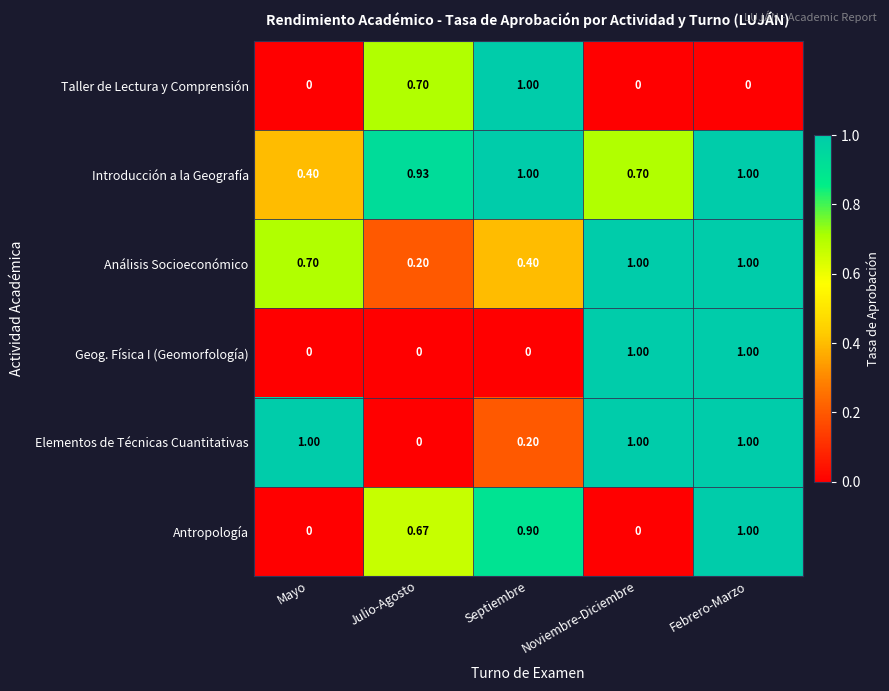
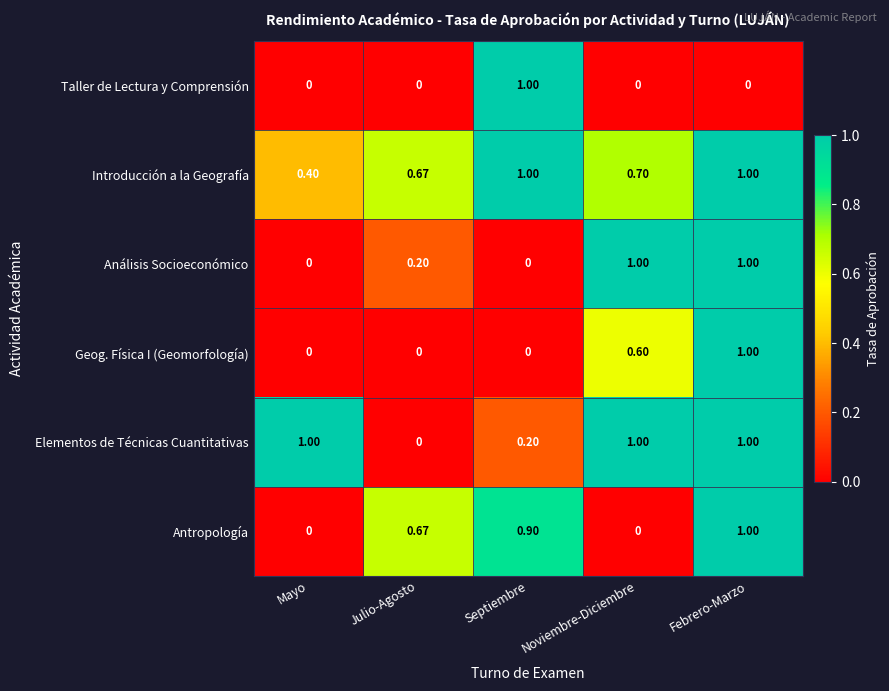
Taller de Lectura y Comprensión, Julio-Agosto: 0.70 -> 0
Introducción a la Geografía, Julio-Agosto: 0.93 -> 0.67
Análisis Socioeconómico, Mayo: 0.70 -> 0
Análisis Socioeconómico, Septiembre: 0.40 -> 0
Geog. Física I (Geomorfología), Noviembre-Diciembre: 1.00 -> 0.60
